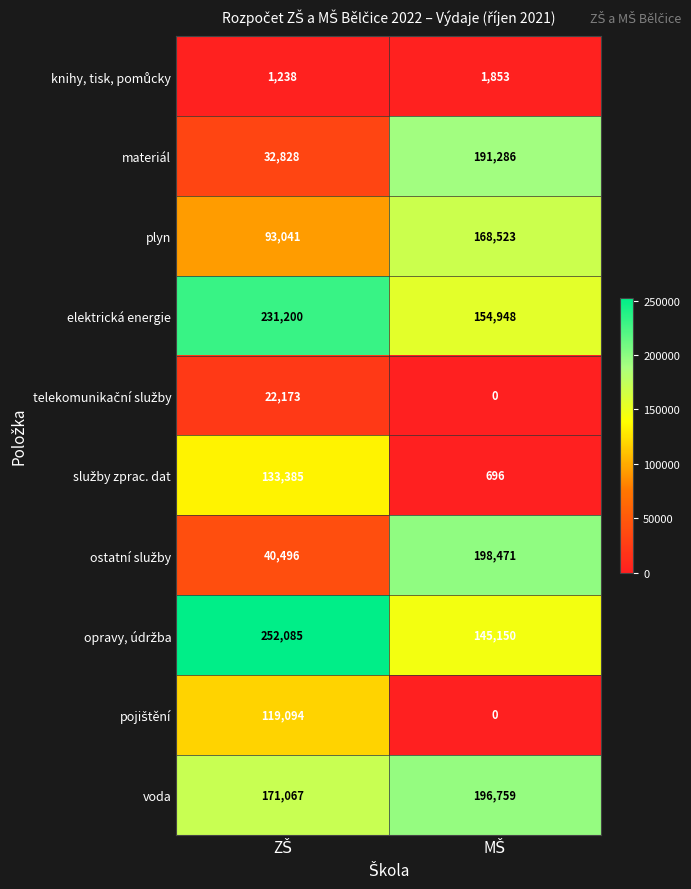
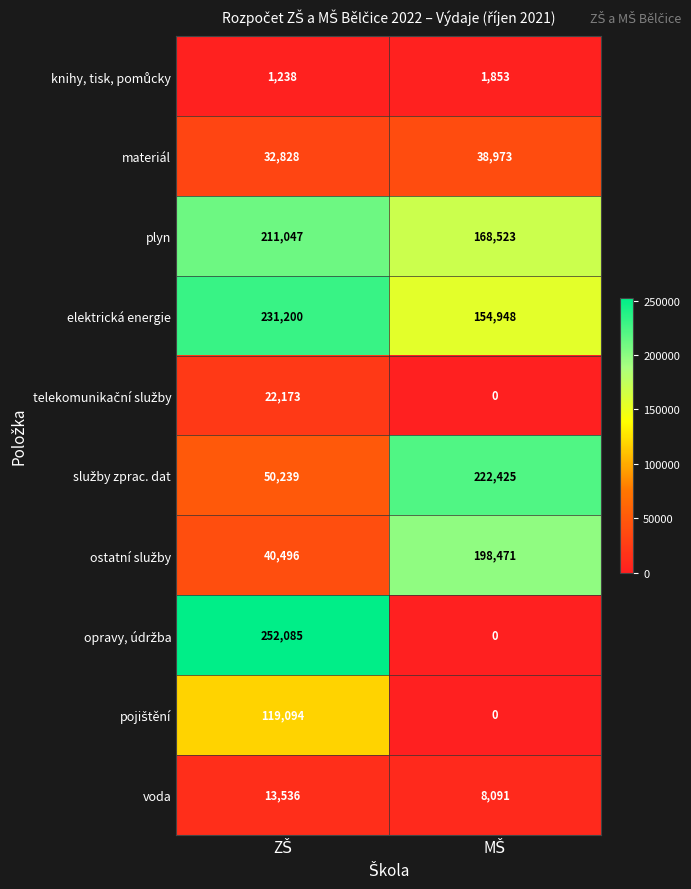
materiál, MŠ: 191,286 -> 38,973
plyn, ZŠ: 93,041 -> 211,047
služby zprac. dat, ZŠ: 133,385 -> 50,239
služby zprac. dat, MŠ: 696 -> 222,425
opravy, údržba, MŠ: 145,150 -> 0
voda, ZŠ: 171,067 -> 13,536
voda, MŠ: 196,759 -> 8,091
